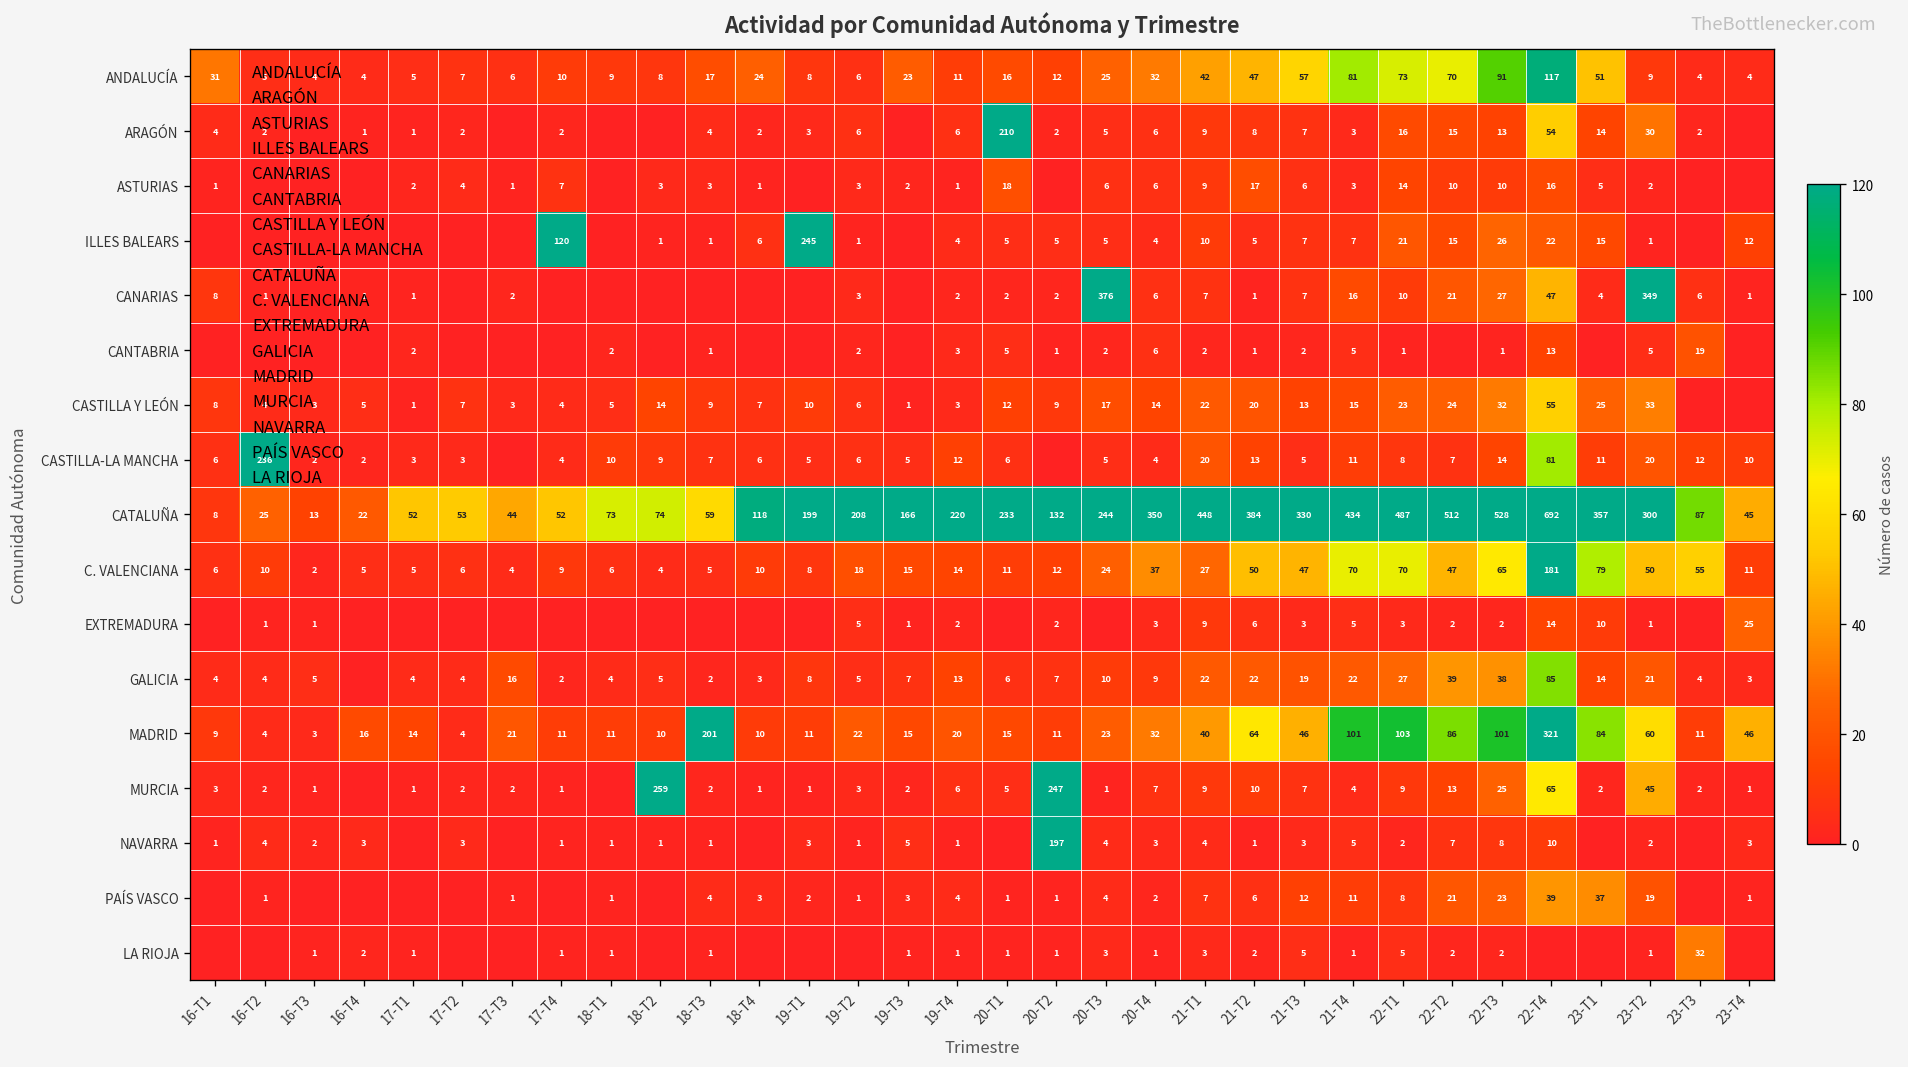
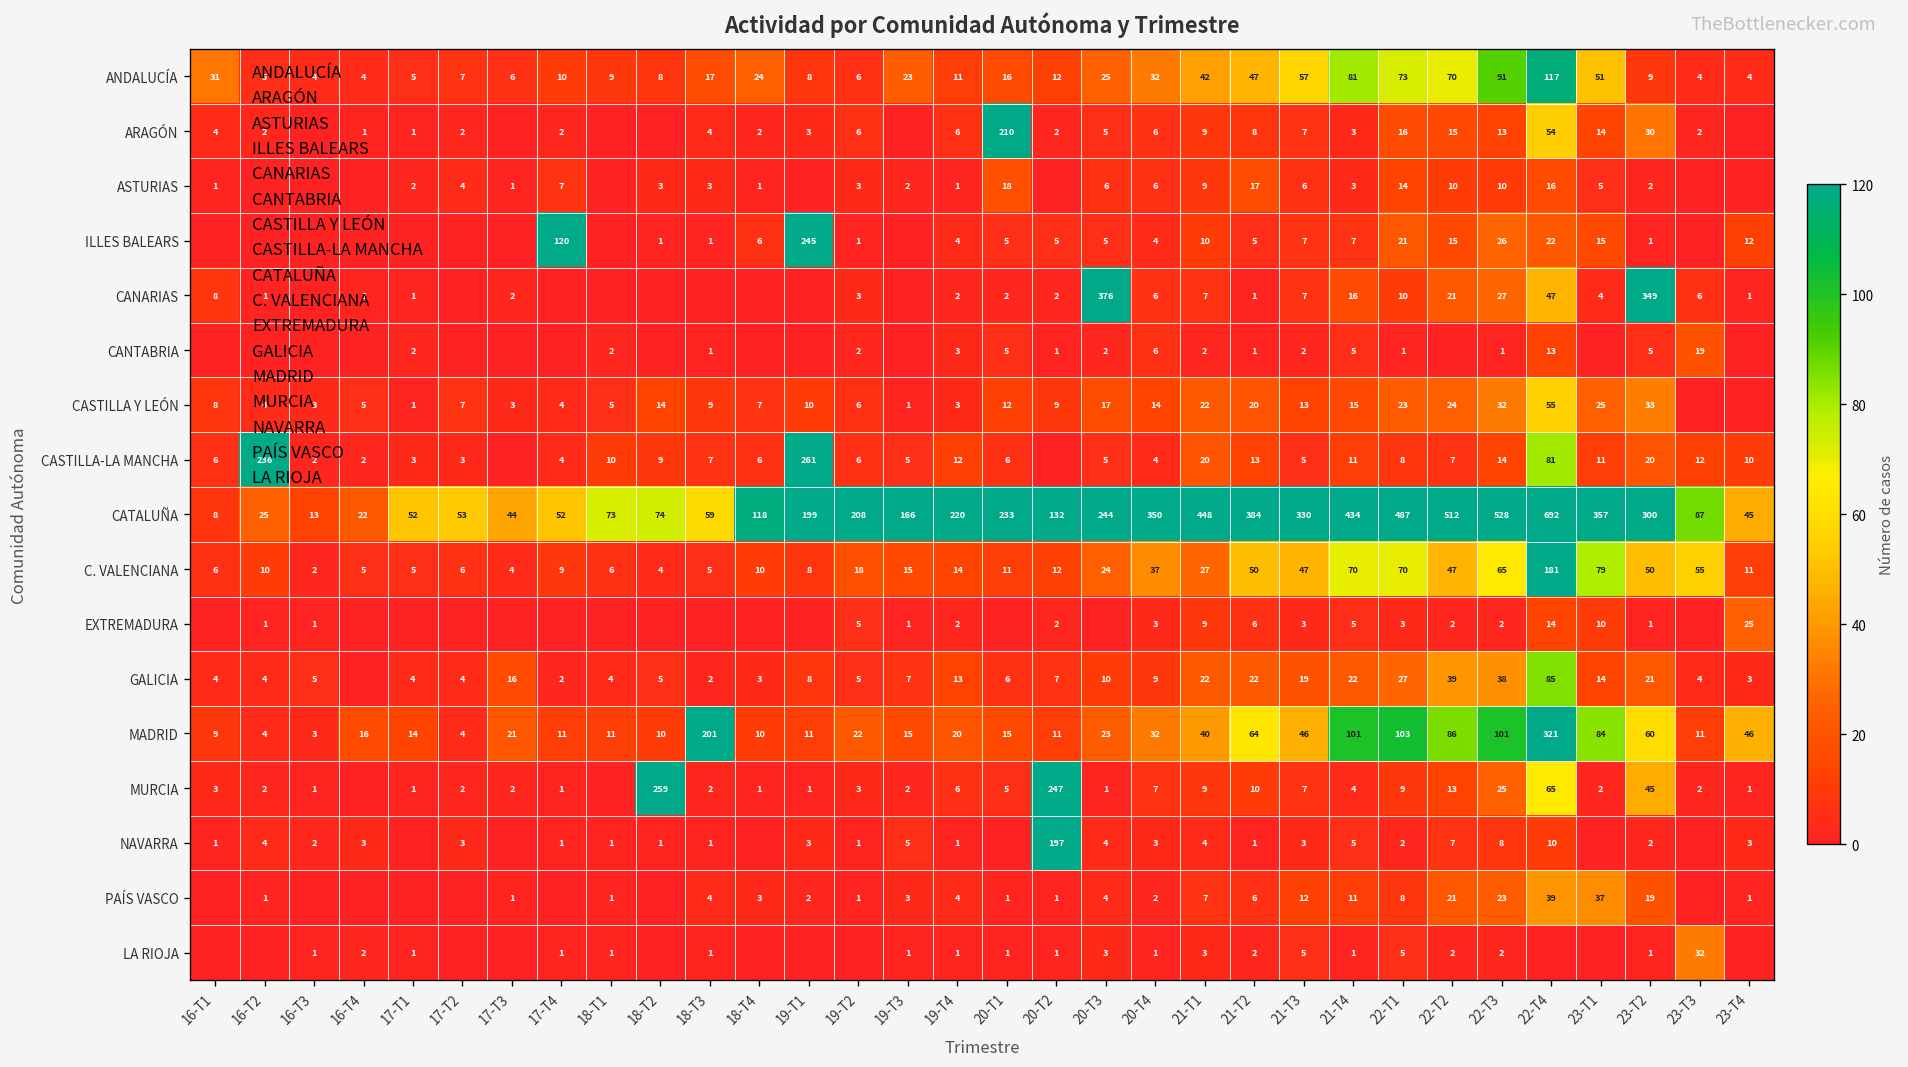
CASTILLA-LA MANCHA, 19-T1: 5 -> 261
